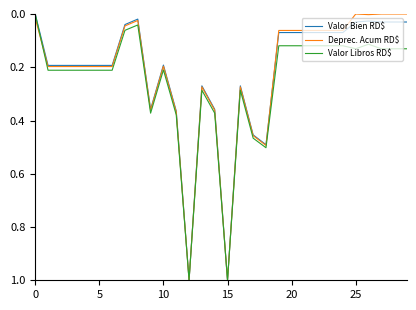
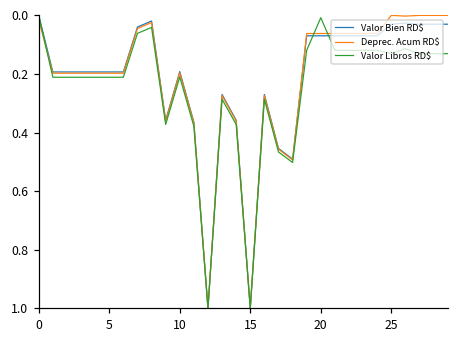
Valor Libros RD$, 20: 0.12 -> 0.01
